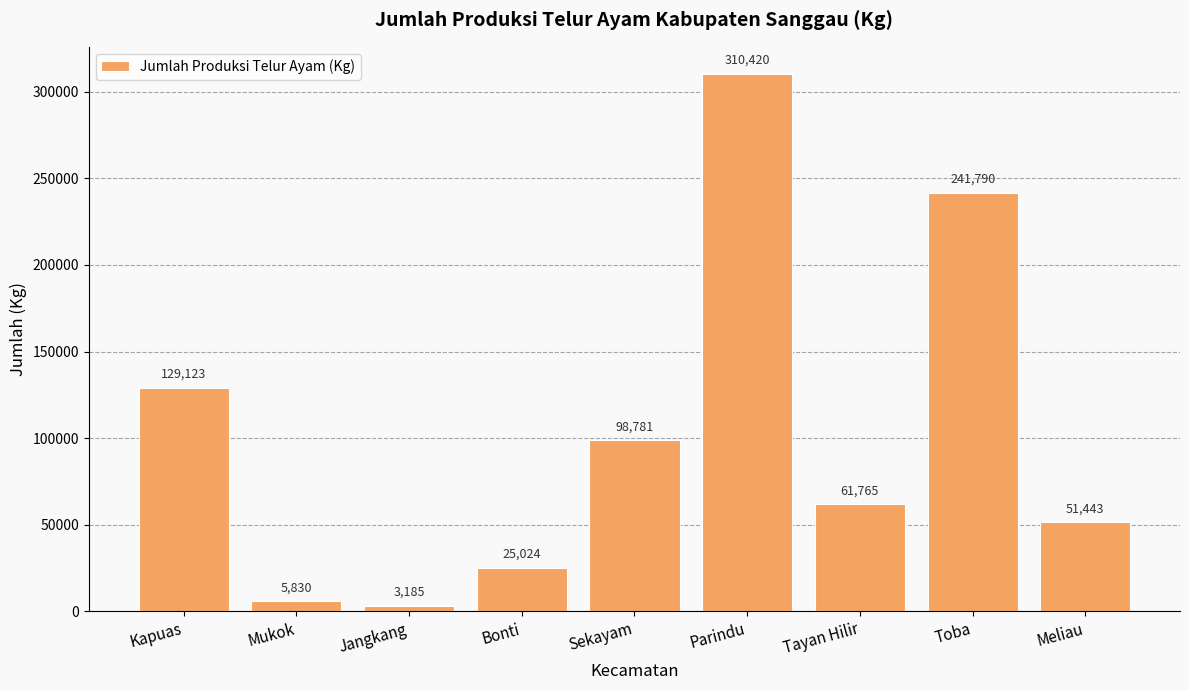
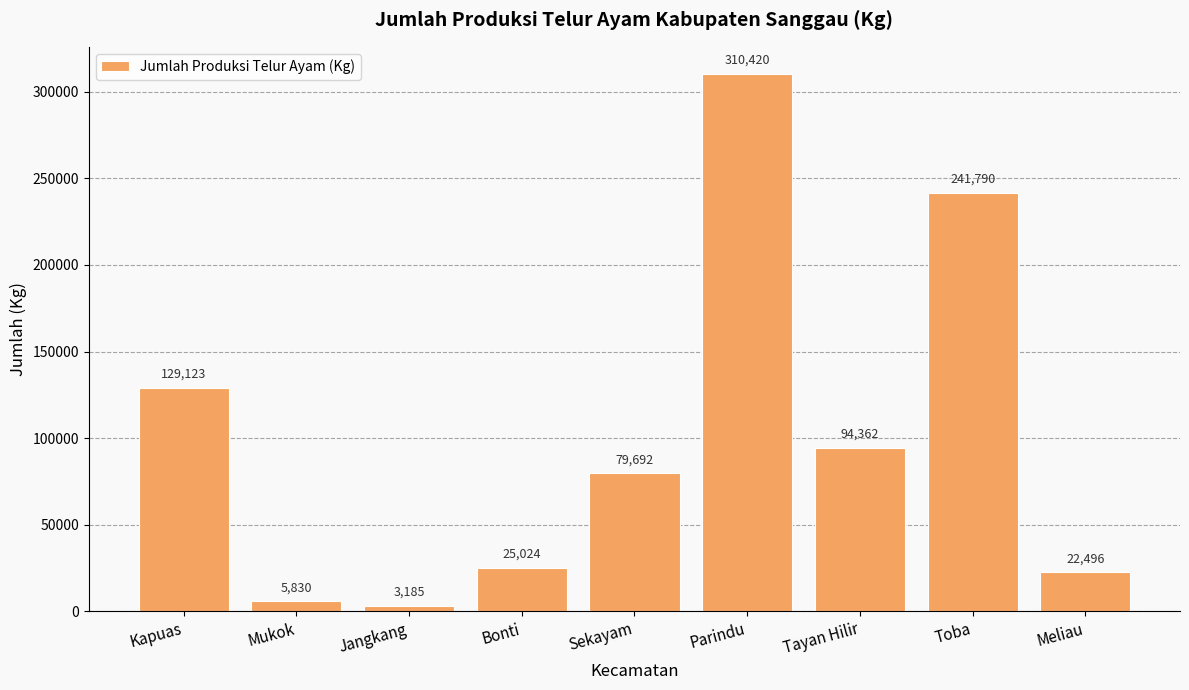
Sekayam: 98,781 -> 79,692
Tayan Hilir: 61,765 -> 94,362
Meliau: 51,443 -> 22,496
